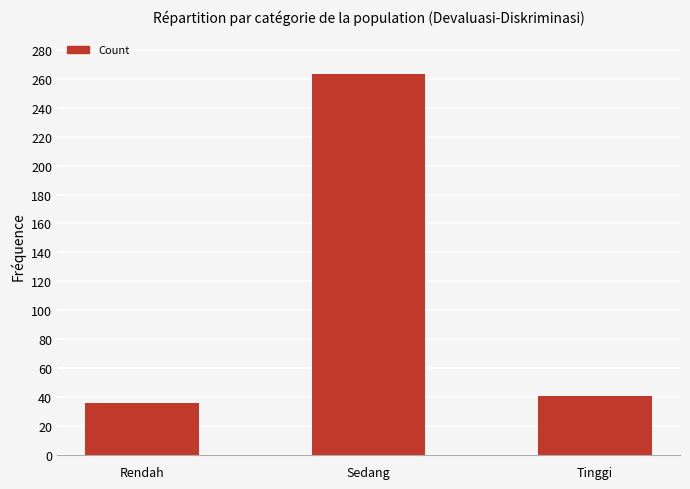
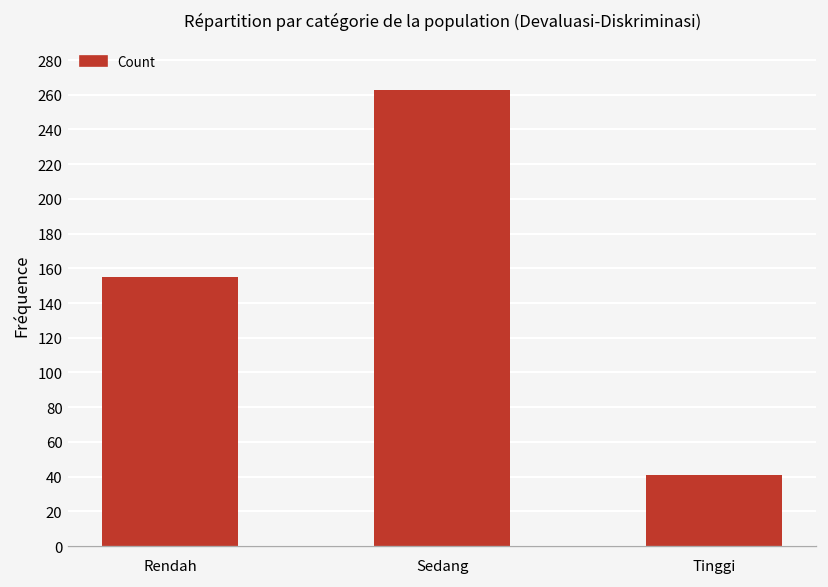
Rendah: 36 -> 155
